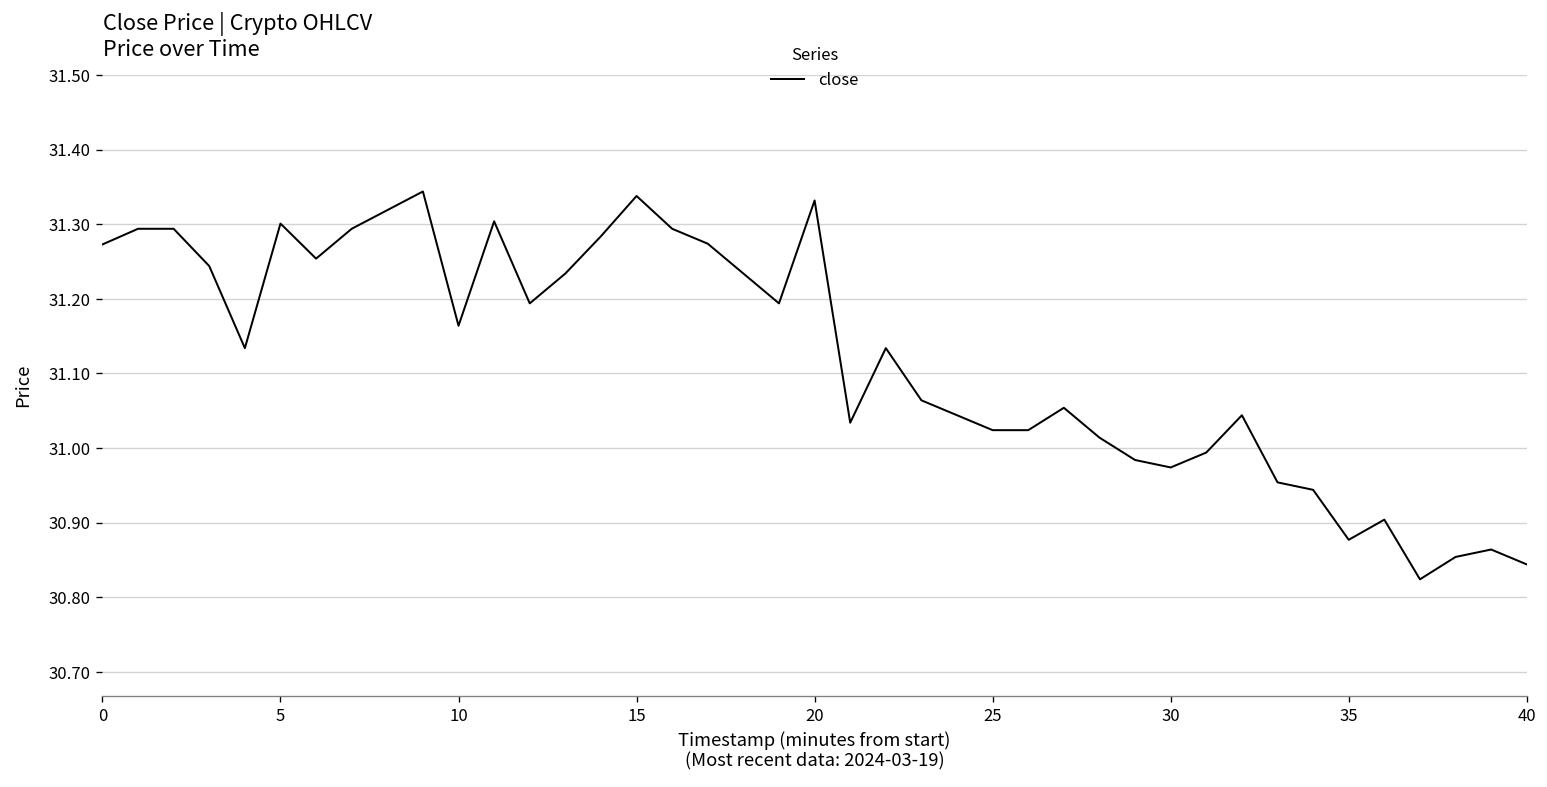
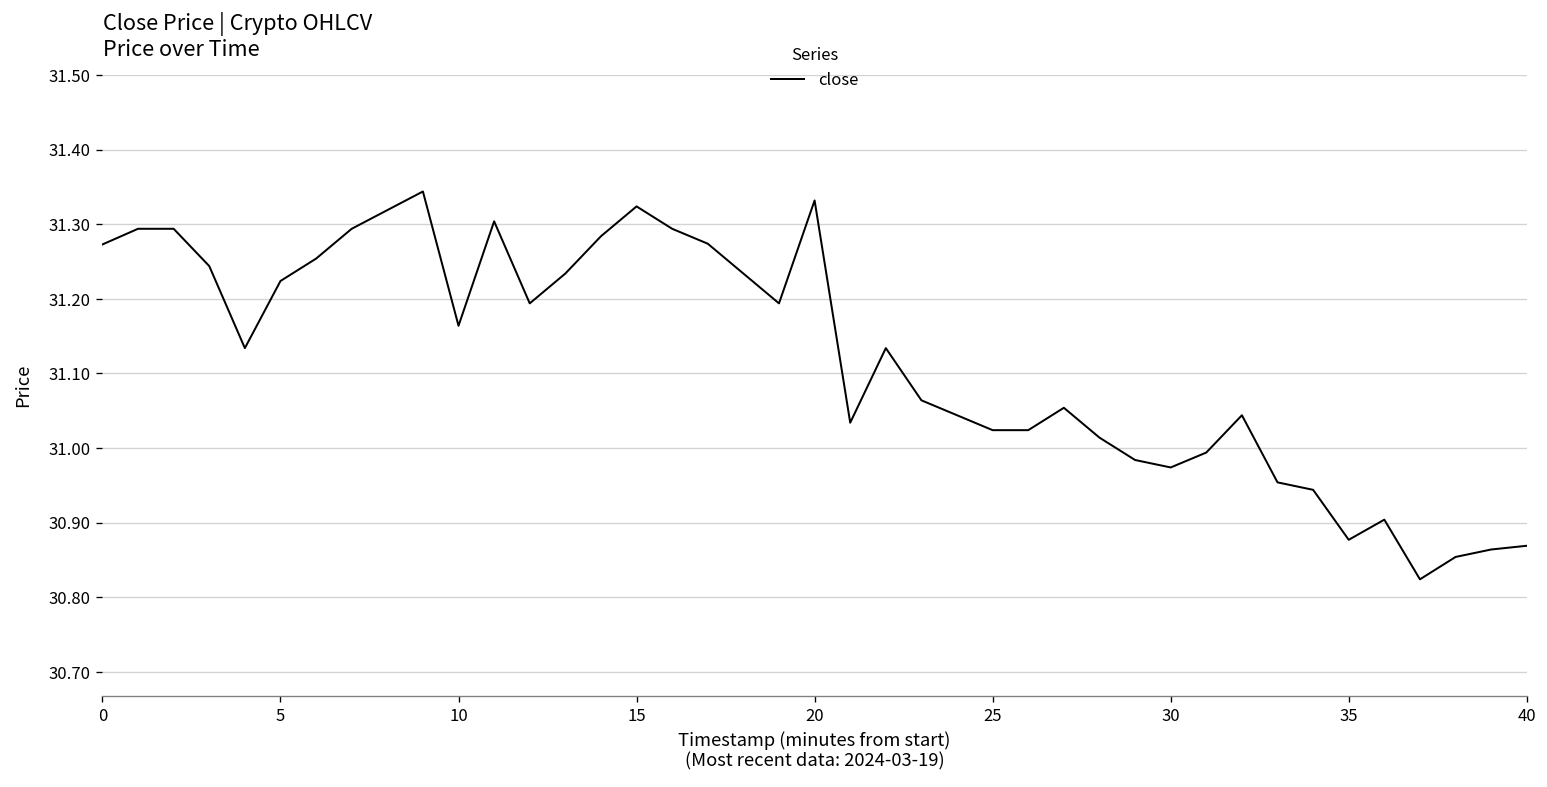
5: 31.30 -> 31.22
15: 31.34 -> 31.32
40: 30.84 -> 30.87
